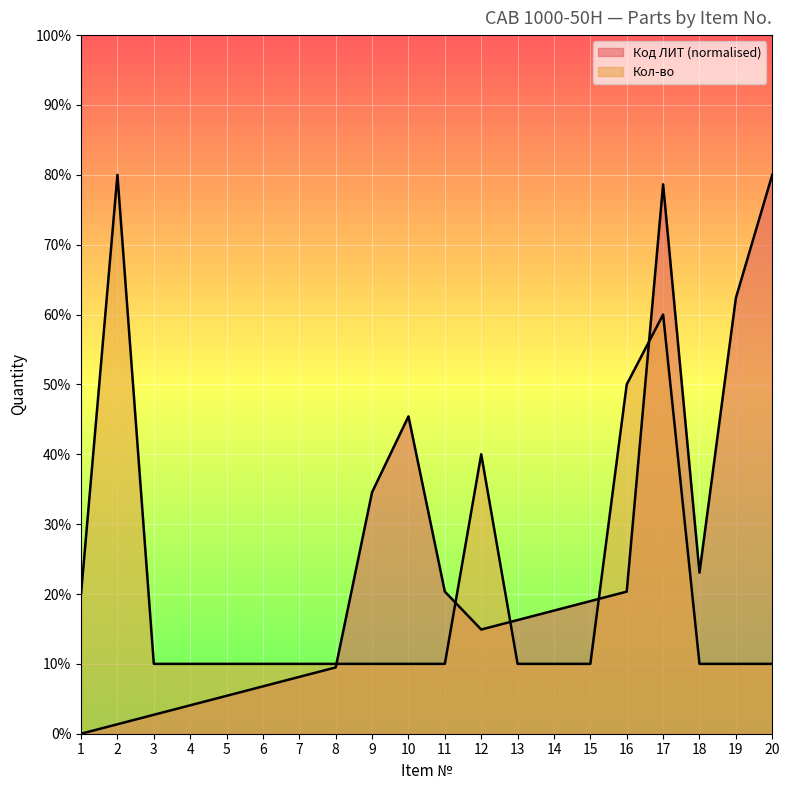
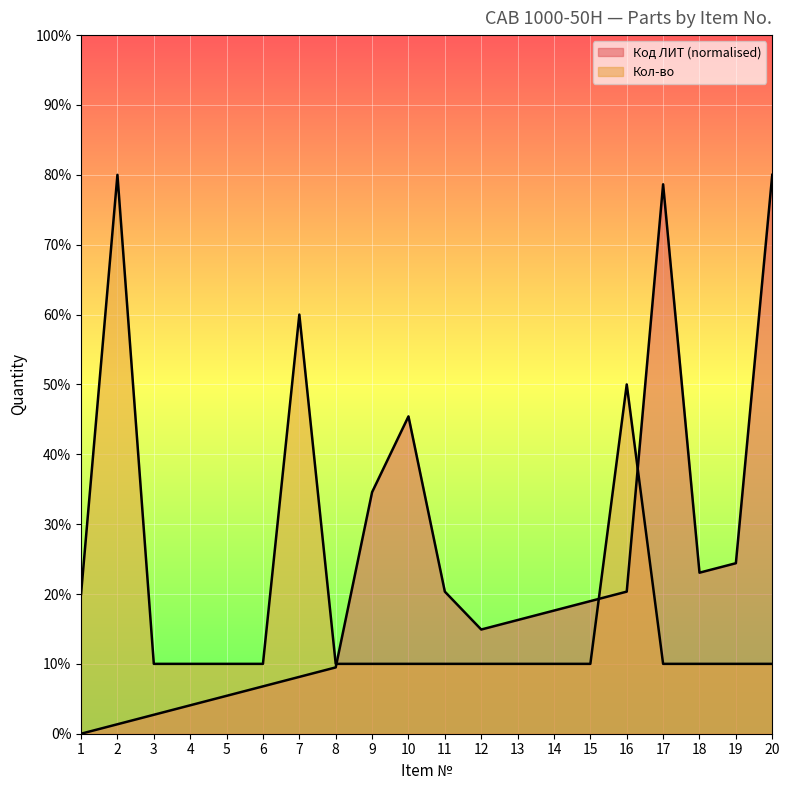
Кол-во, 7: 10% -> 60%
Кол-во, 12: 40% -> 10%
Кол-во, 17: 60% -> 10%
Код ЛИТ (normalised), 19: 62% -> 24%
